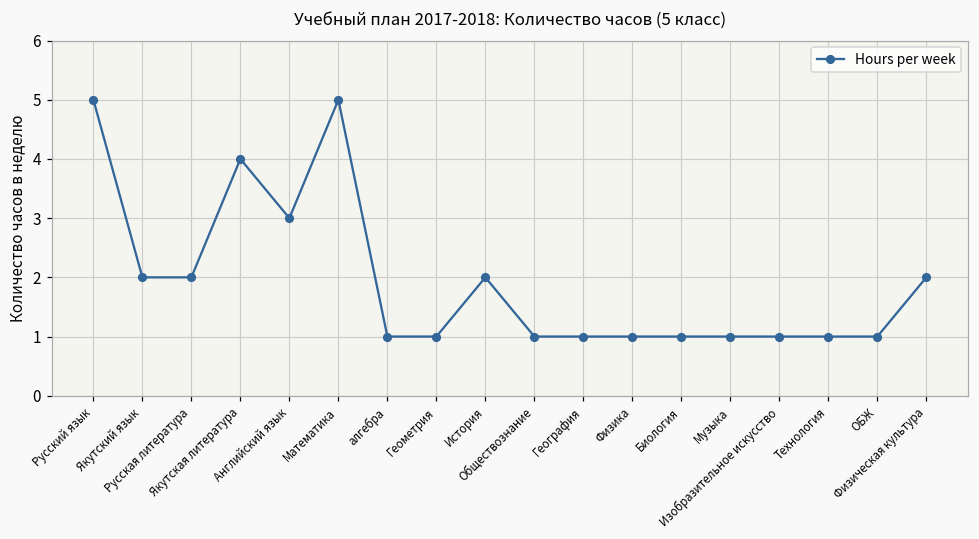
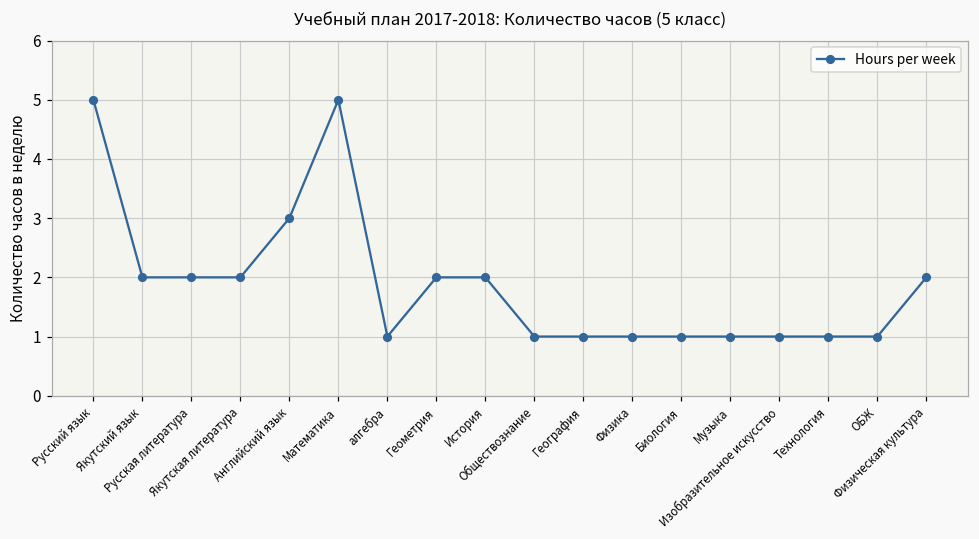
Якутская литература: 4 -> 2
Геометрия: 1 -> 2
